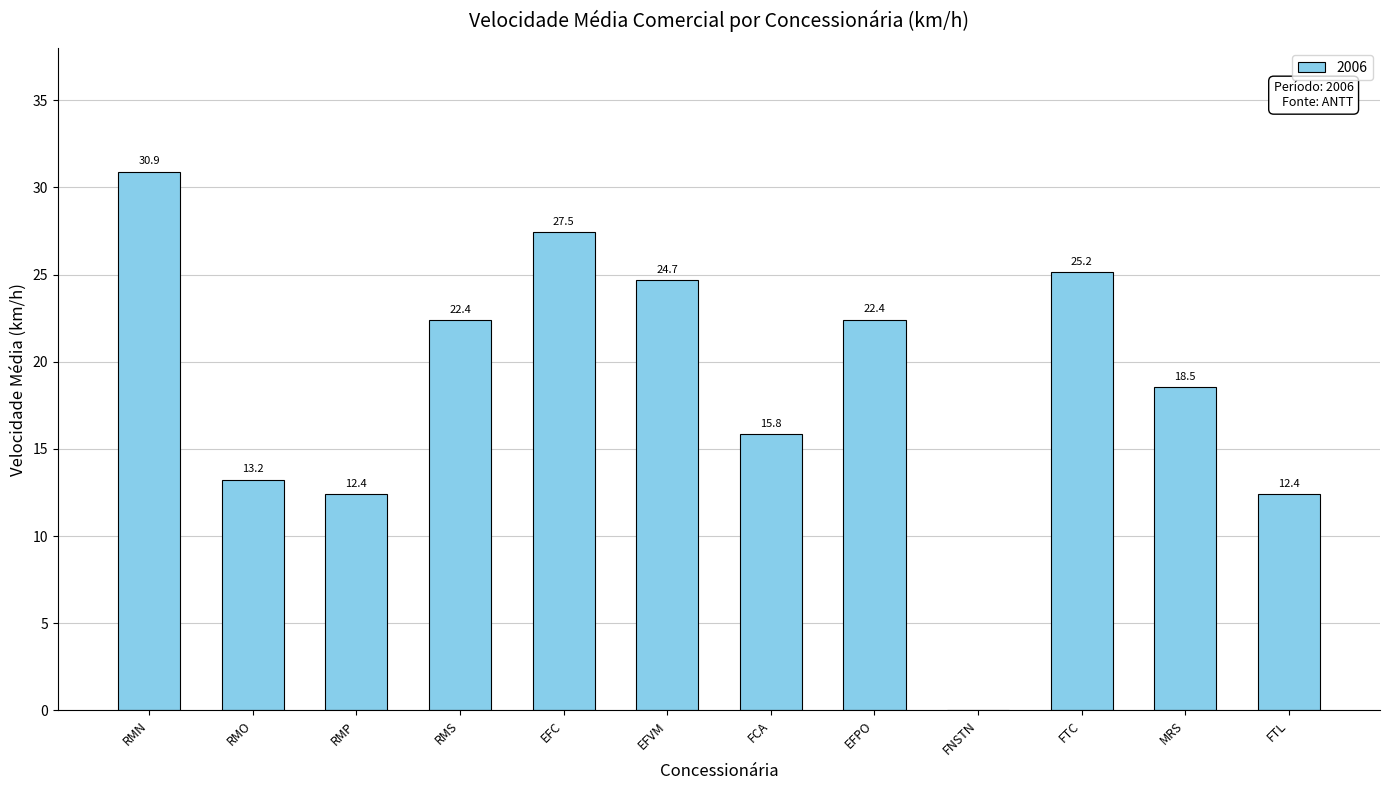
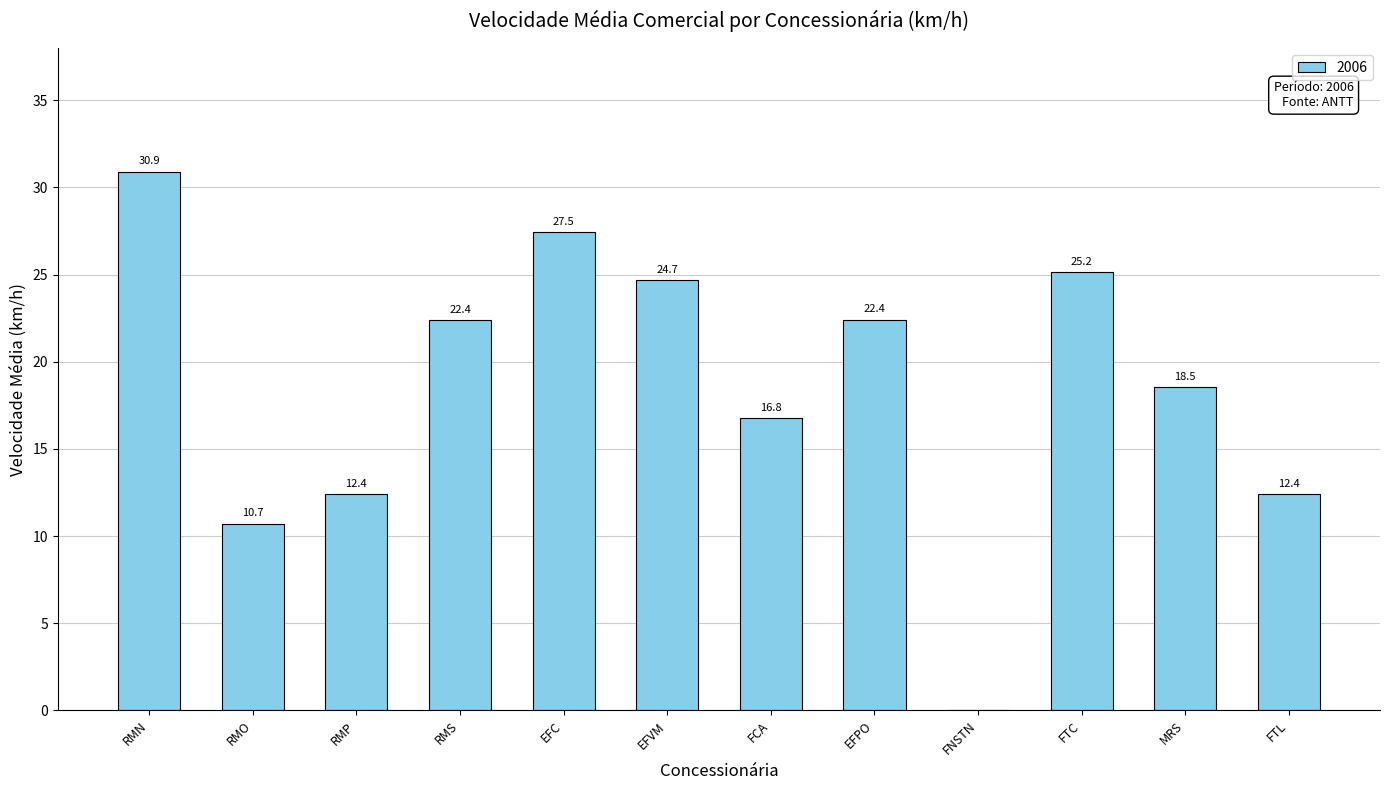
RMO: 13.2 -> 10.7
FCA: 15.8 -> 16.8
